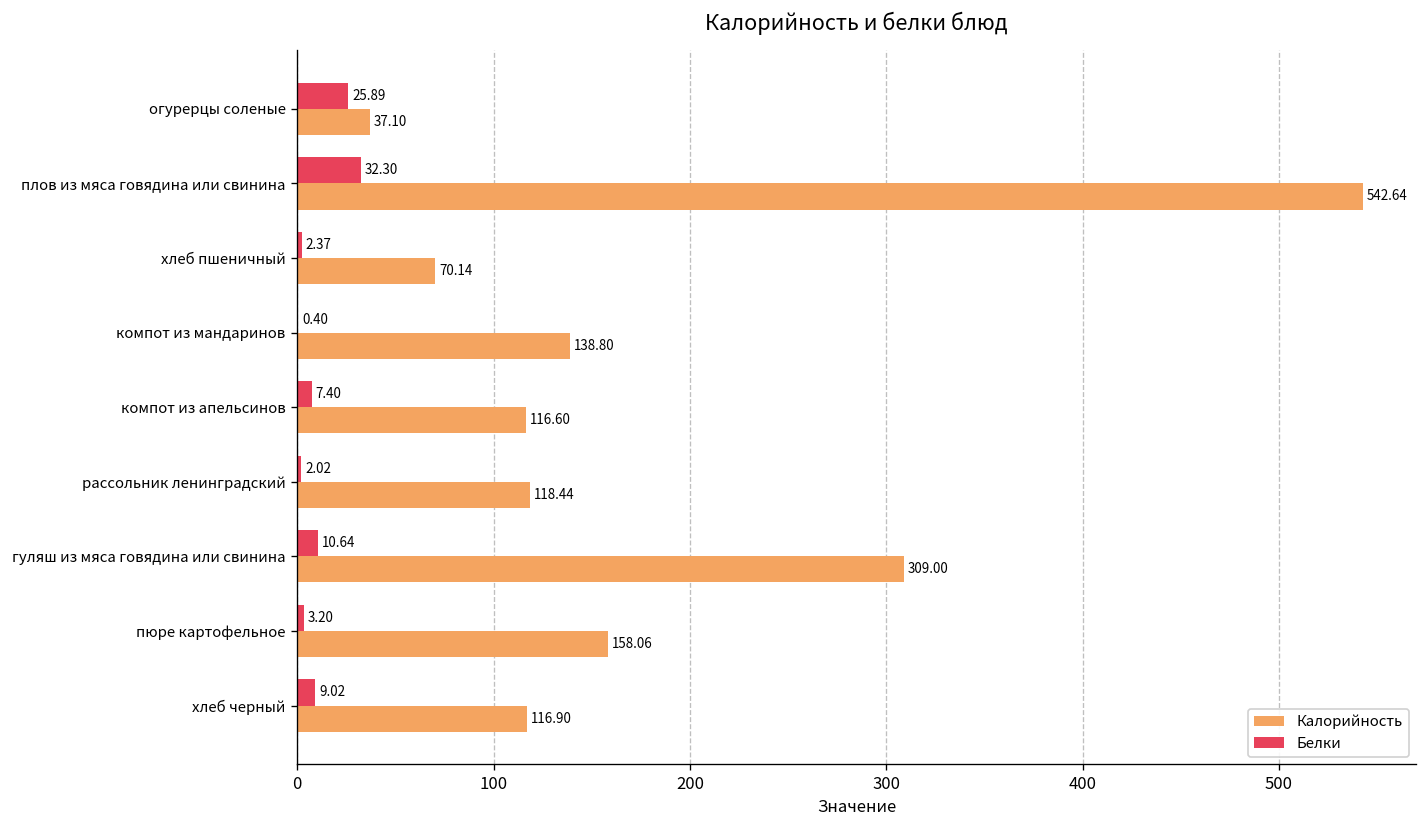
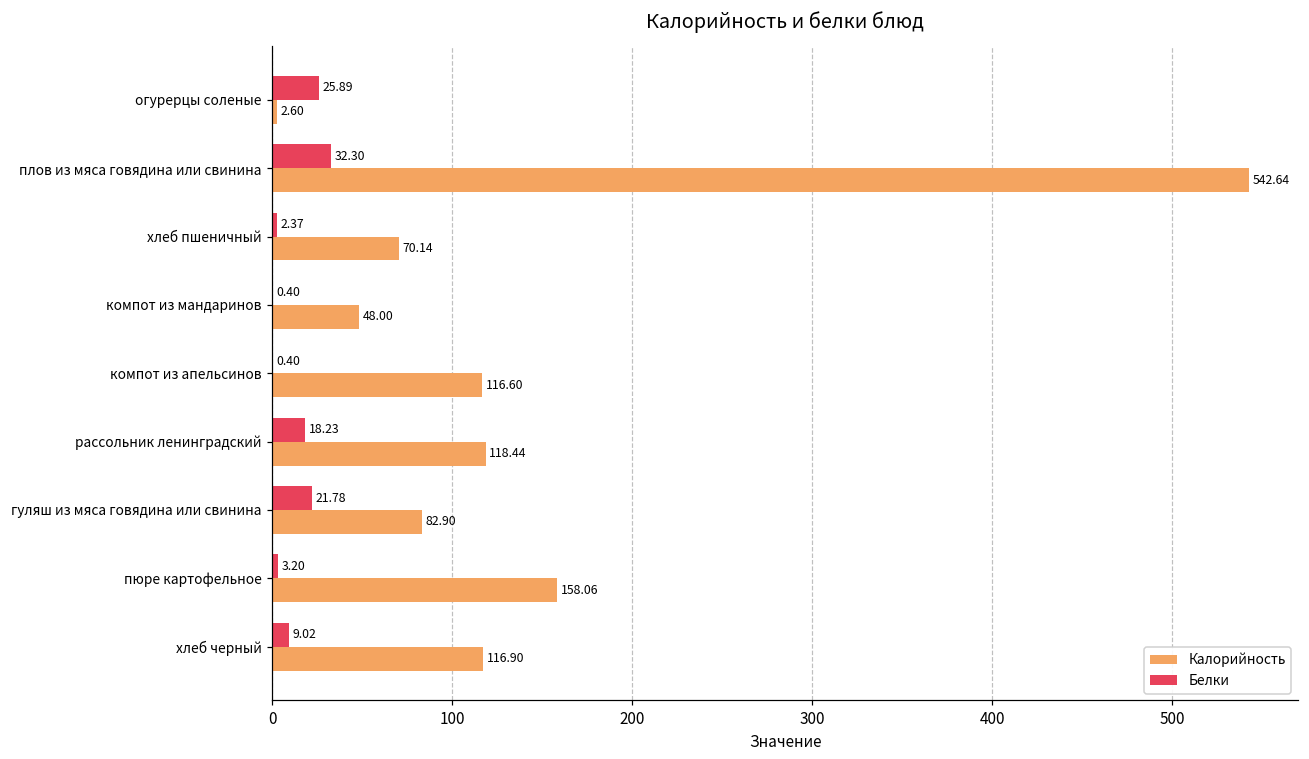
Калорийность, огурерцы соленые: 37.10 -> 2.60
Калорийность, компот из мандаринов: 138.80 -> 48.00
Белки, компот из апельсинов: 7.40 -> 0.40
Белки, рассольник ленинградский: 2.02 -> 18.23
Белки, гуляш из мяса говядина или свинина: 10.64 -> 21.78
Калорийность, гуляш из мяса говядина или свинина: 309.00 -> 82.90
